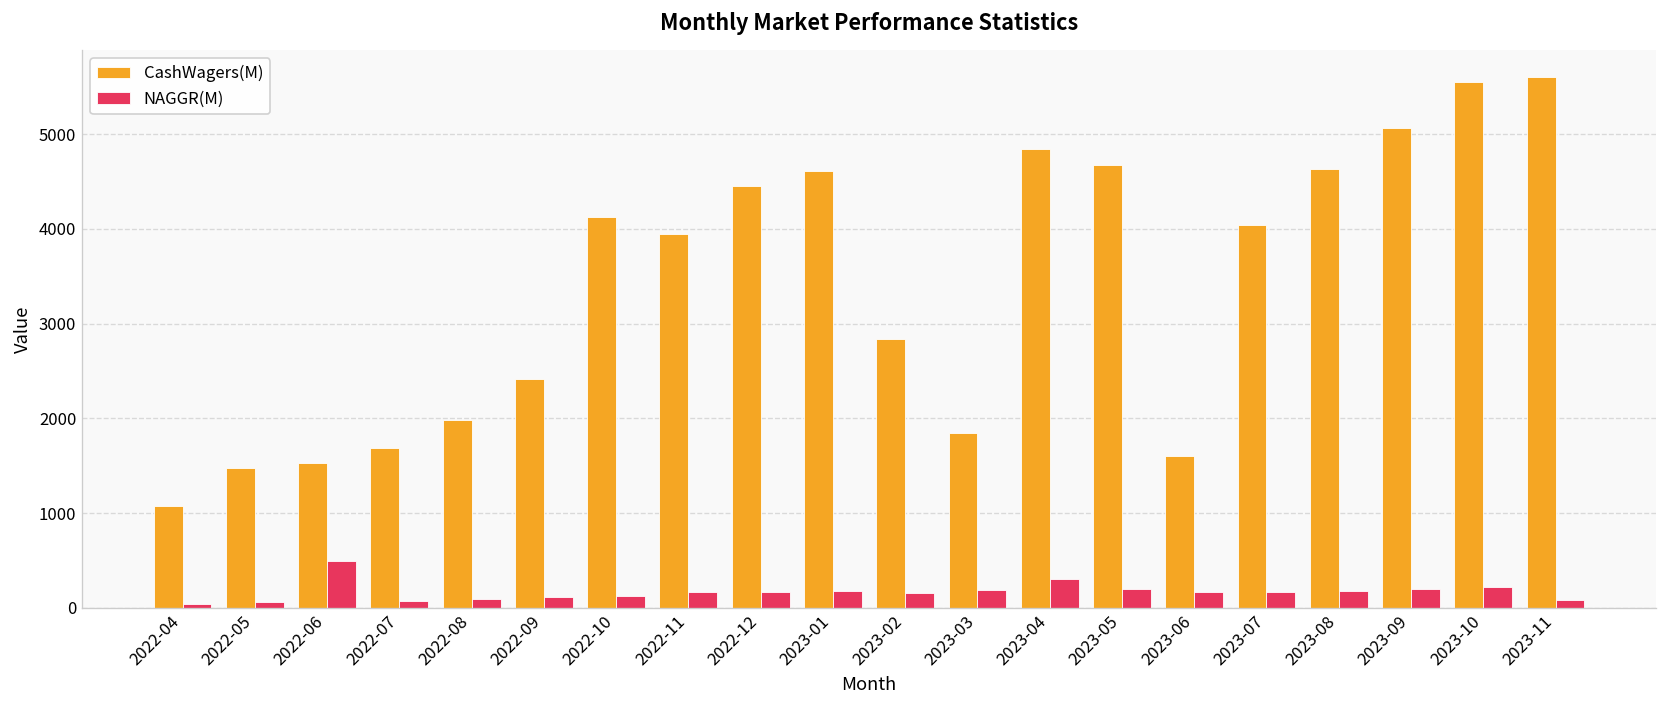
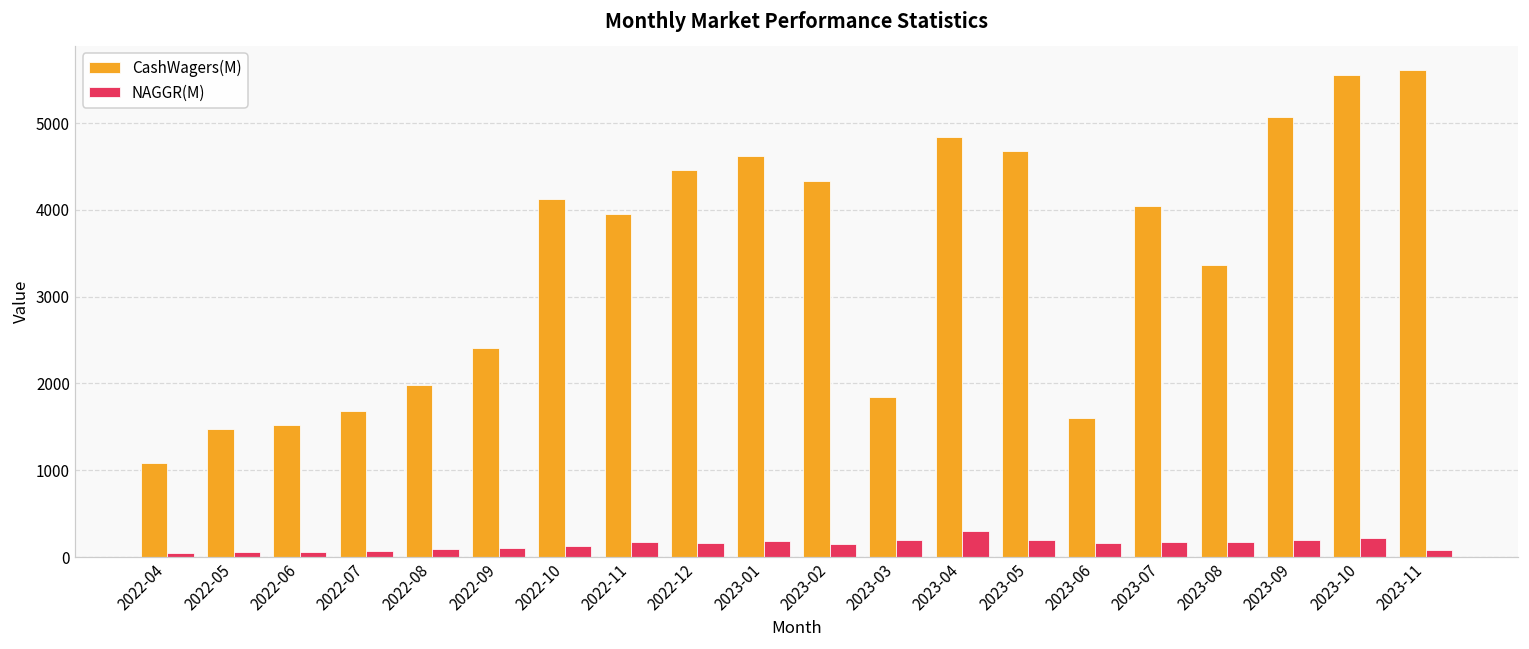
NAGGR(M), 2022-06: 500 -> 100
CashWagers(M), 2023-02: 2800 -> 4300
CashWagers(M), 2023-08: 4600 -> 3400
